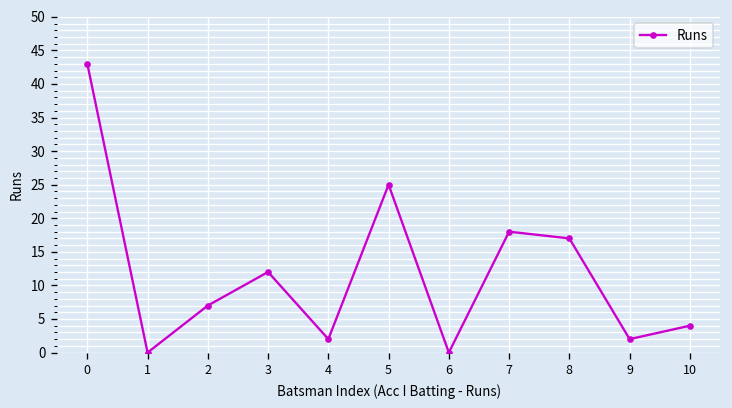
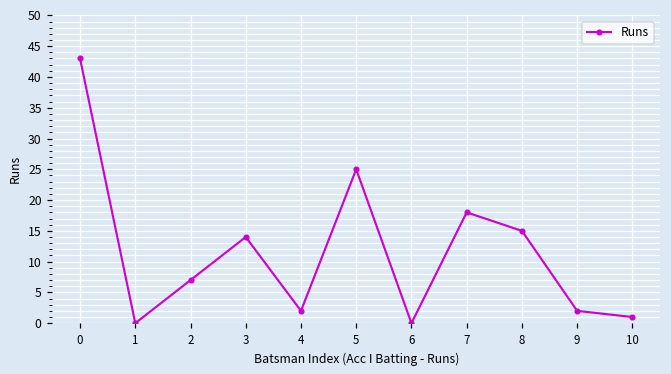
3: 12 -> 14
8: 17 -> 15
10: 4 -> 1
